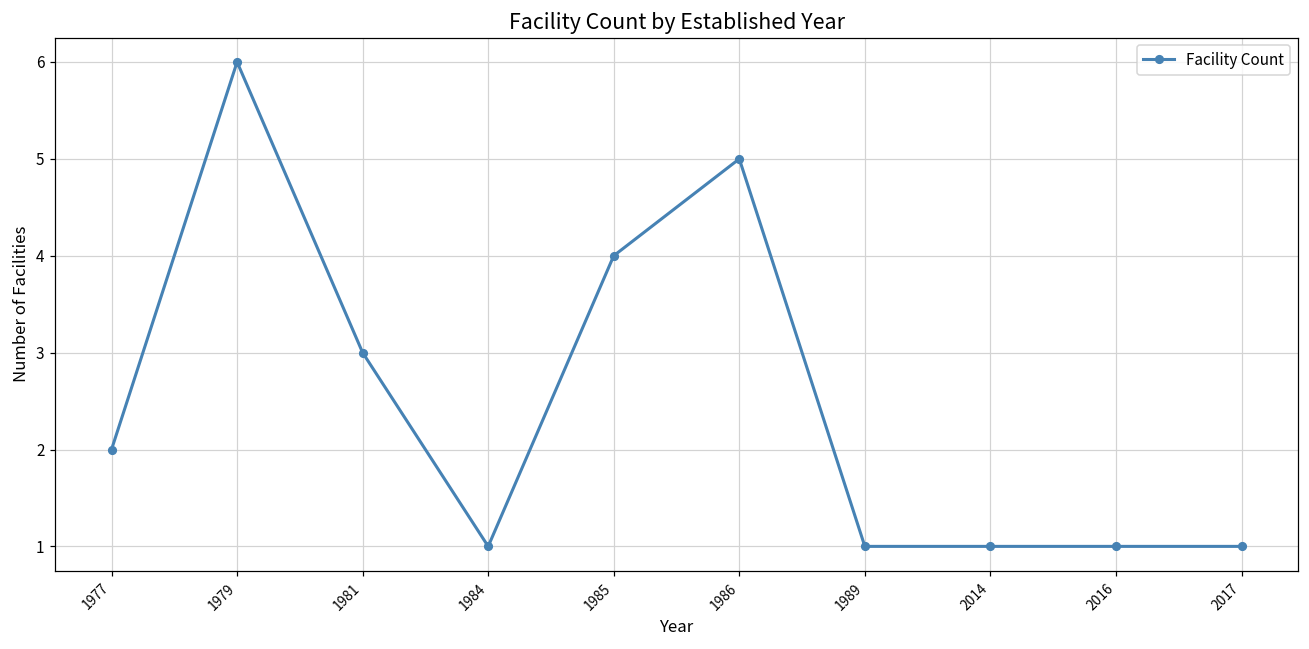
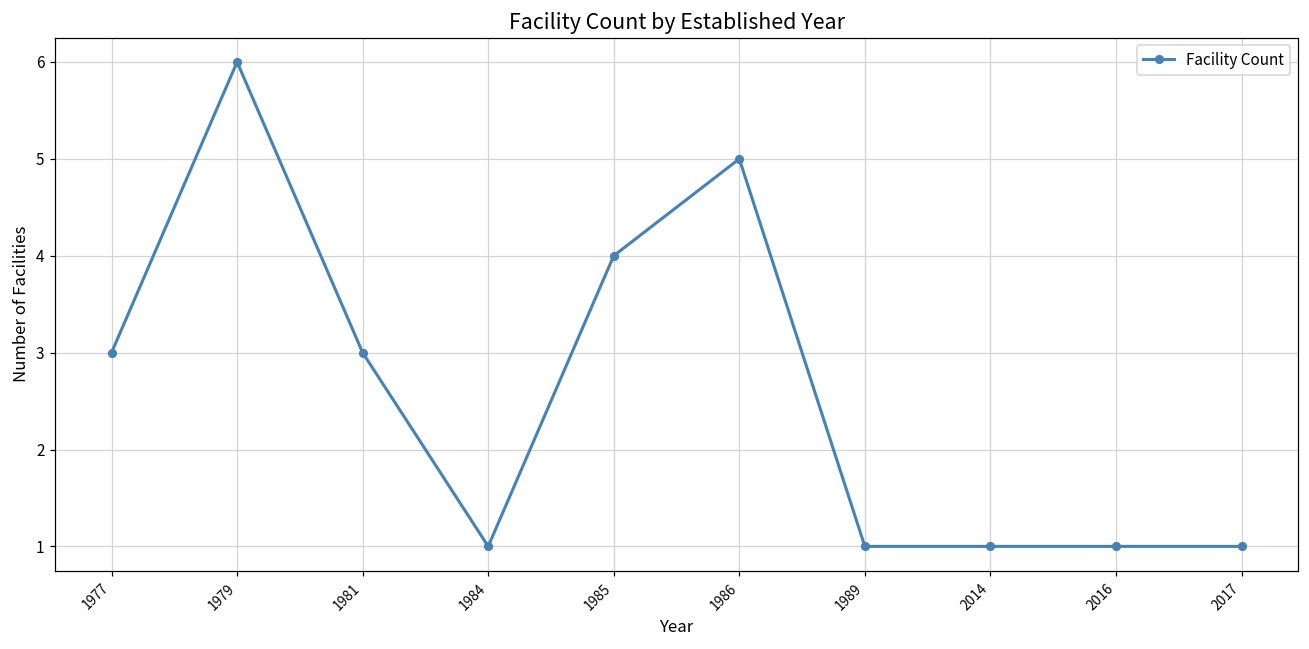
1977: 2 -> 3
